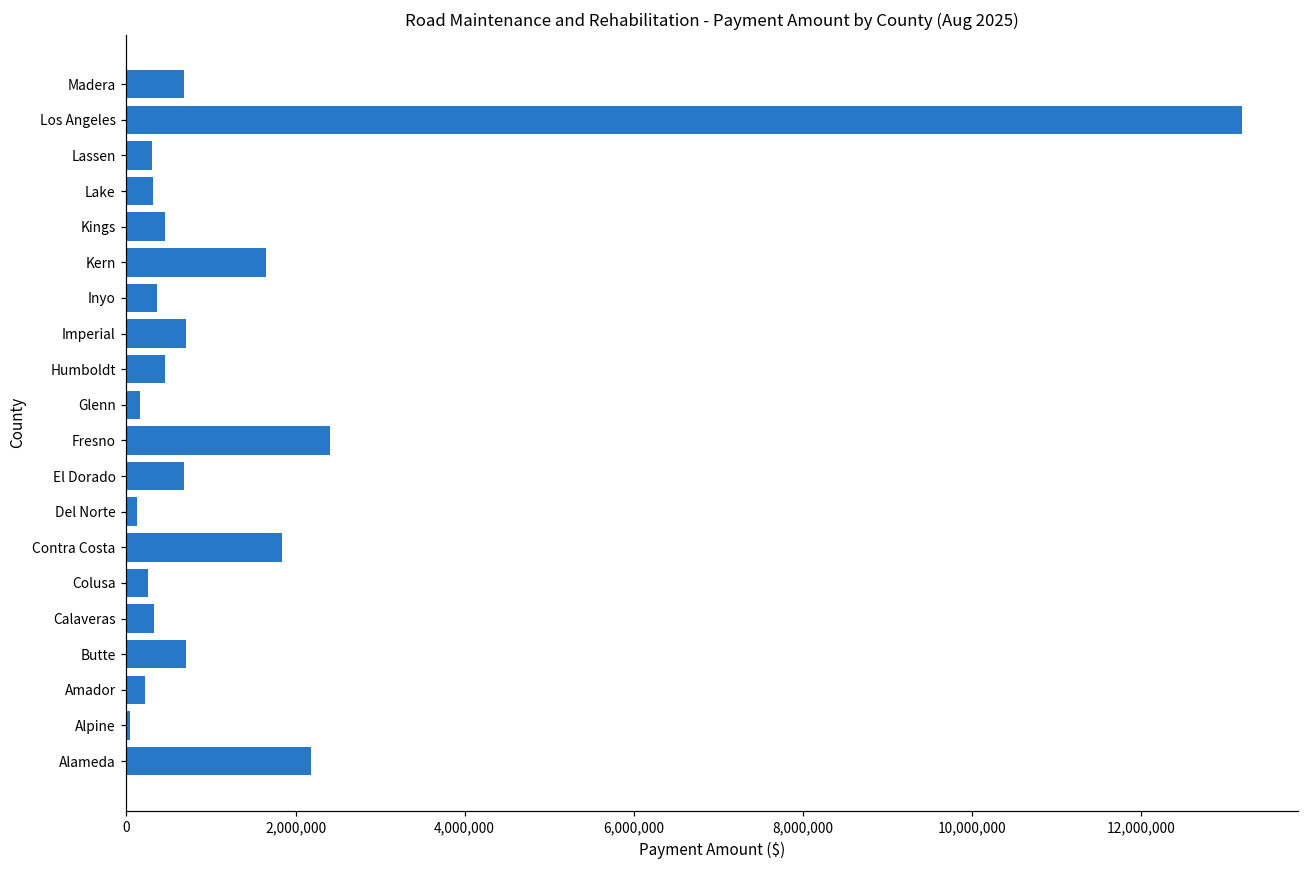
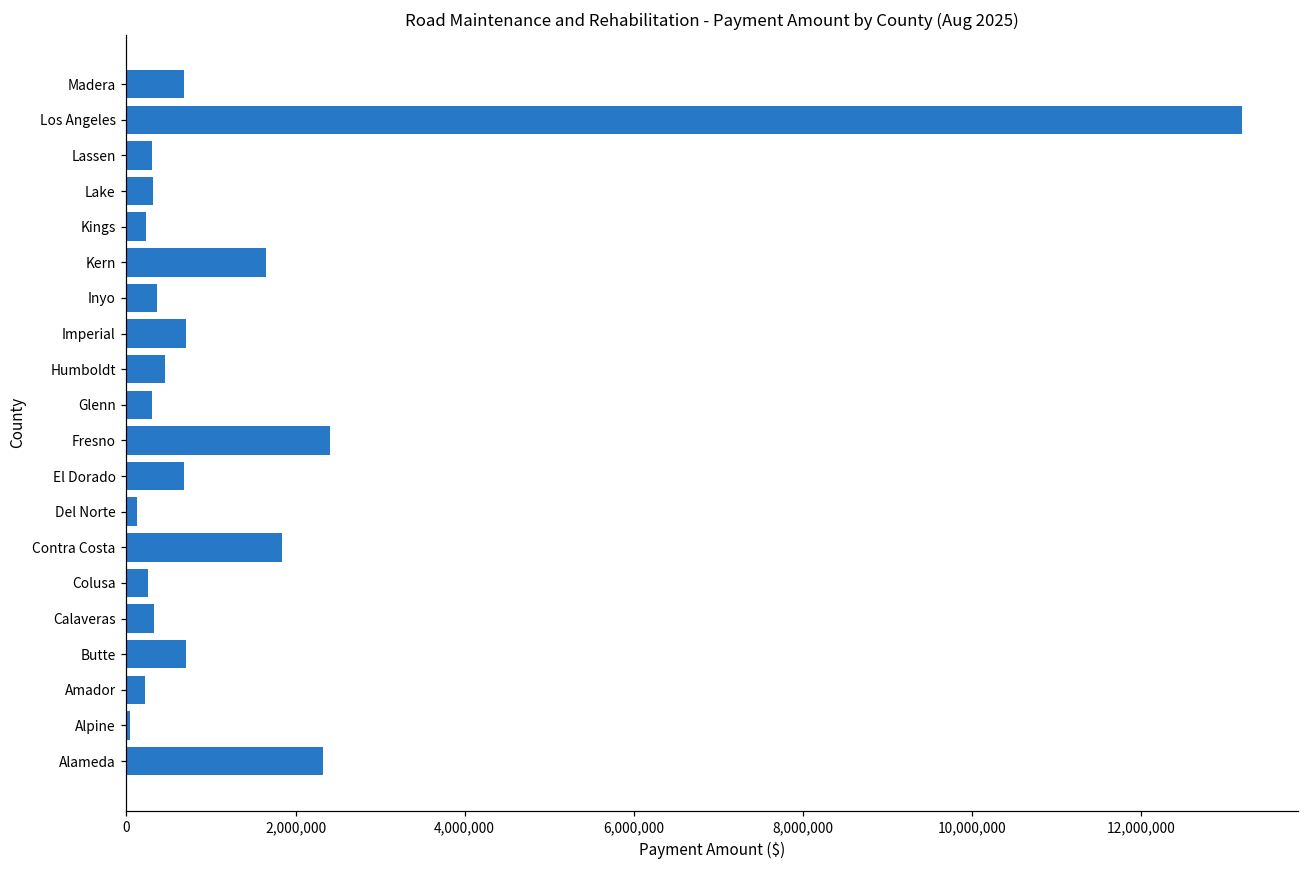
Kings: 500,000 -> 200,000
Glenn: 200,000 -> 300,000
Alameda: 2,200,000 -> 2,300,000
